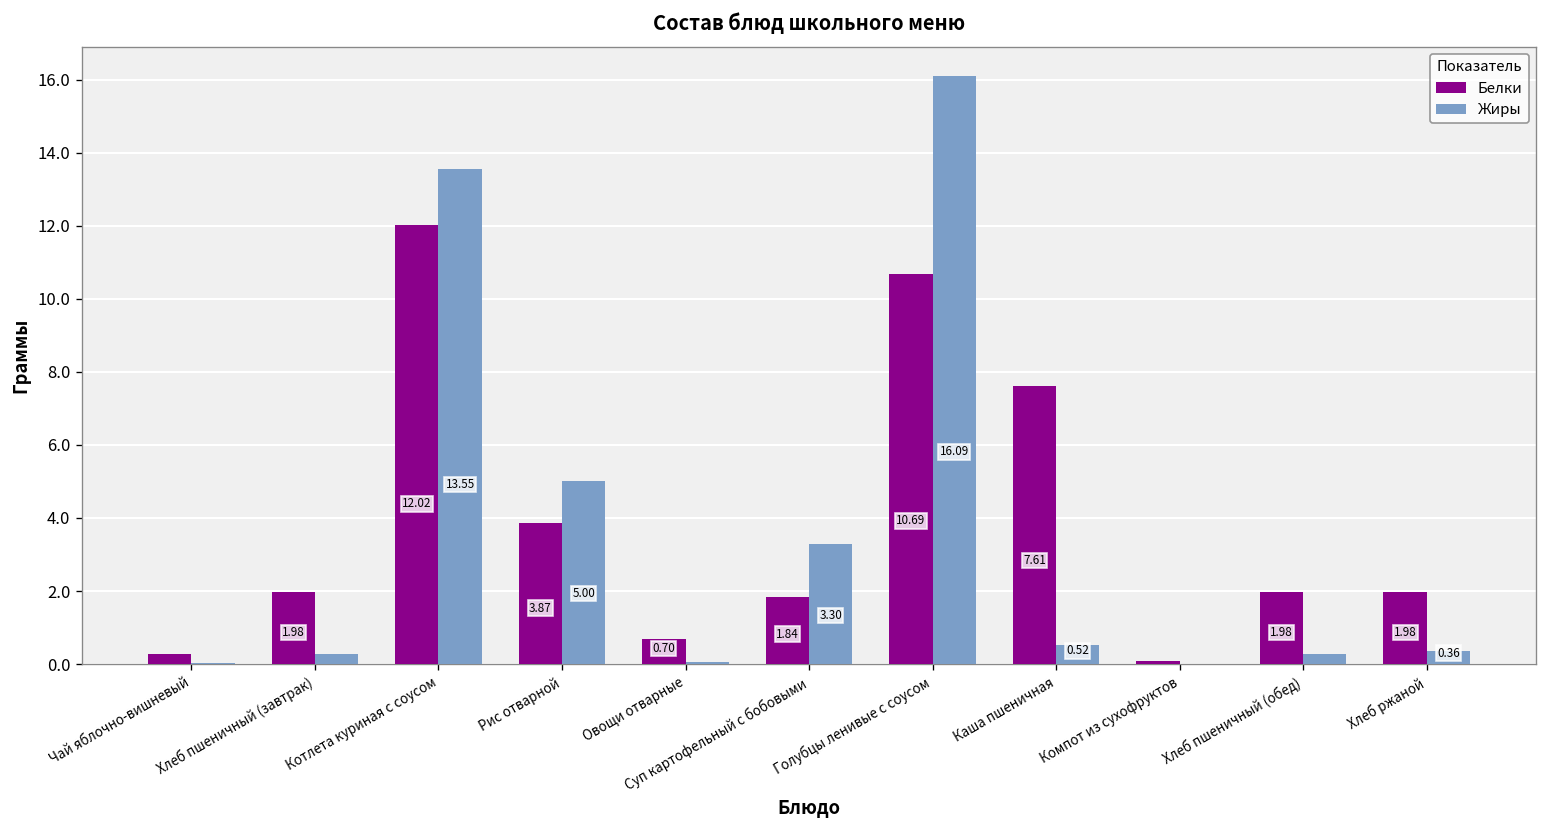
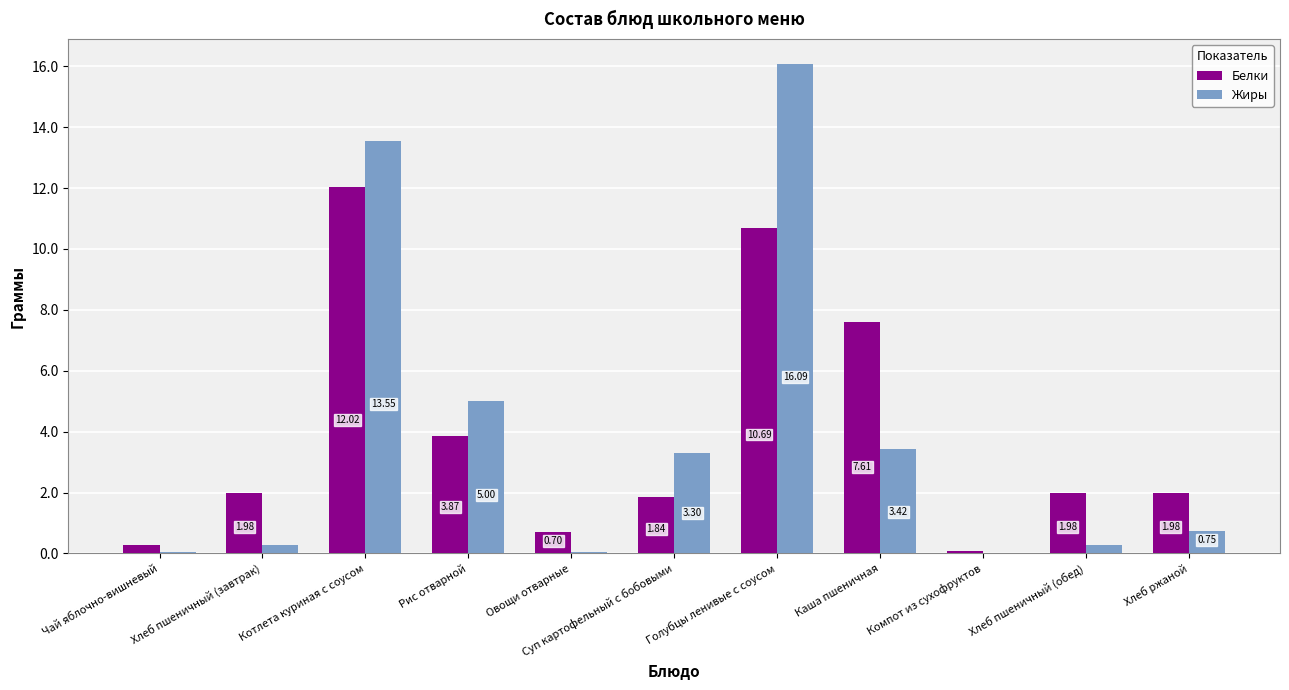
Жиры, Каша пшеничная: 0.52 -> 3.42
Жиры, Хлеб ржаной: 0.36 -> 0.75
